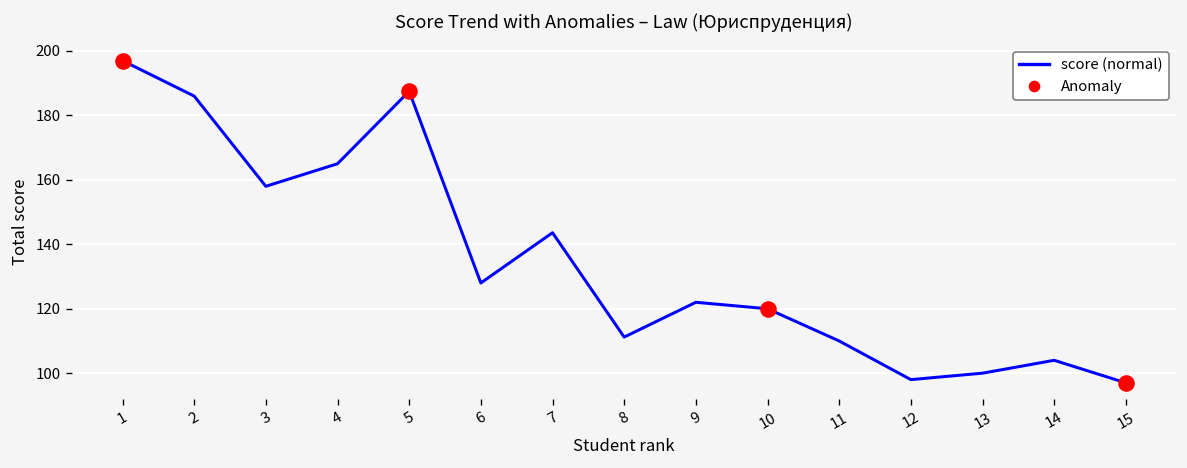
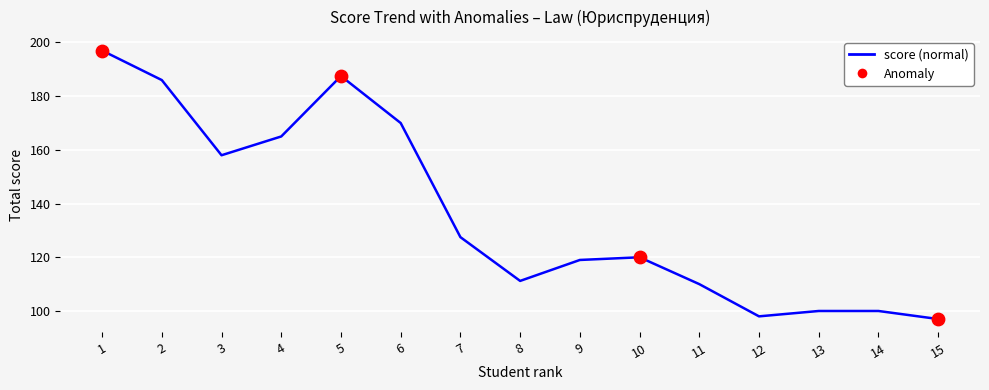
score (normal), 6: 128 -> 170
score (normal), 7: 144 -> 128
score (normal), 9: 122 -> 119
score (normal), 14: 104 -> 100
